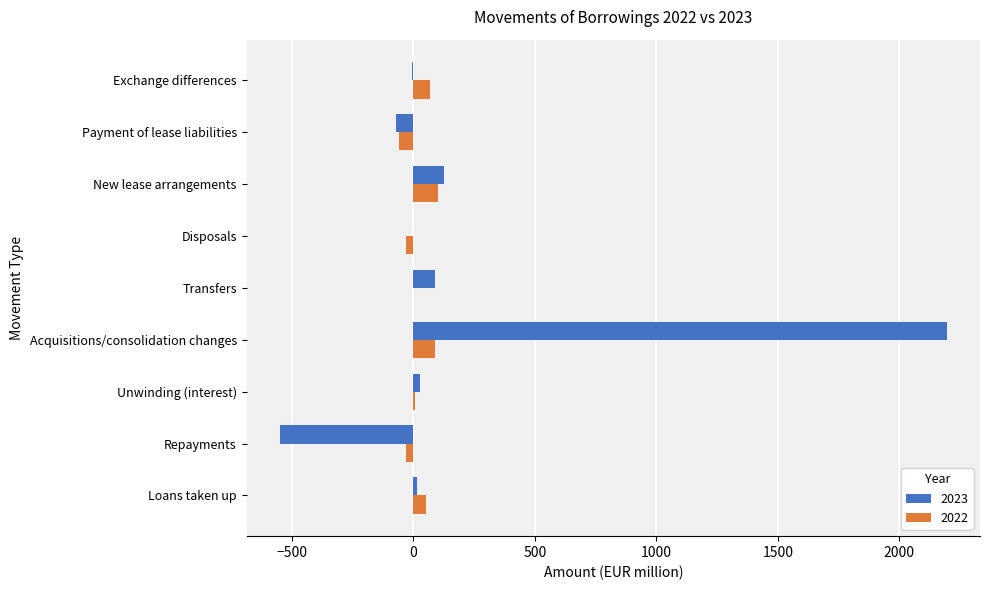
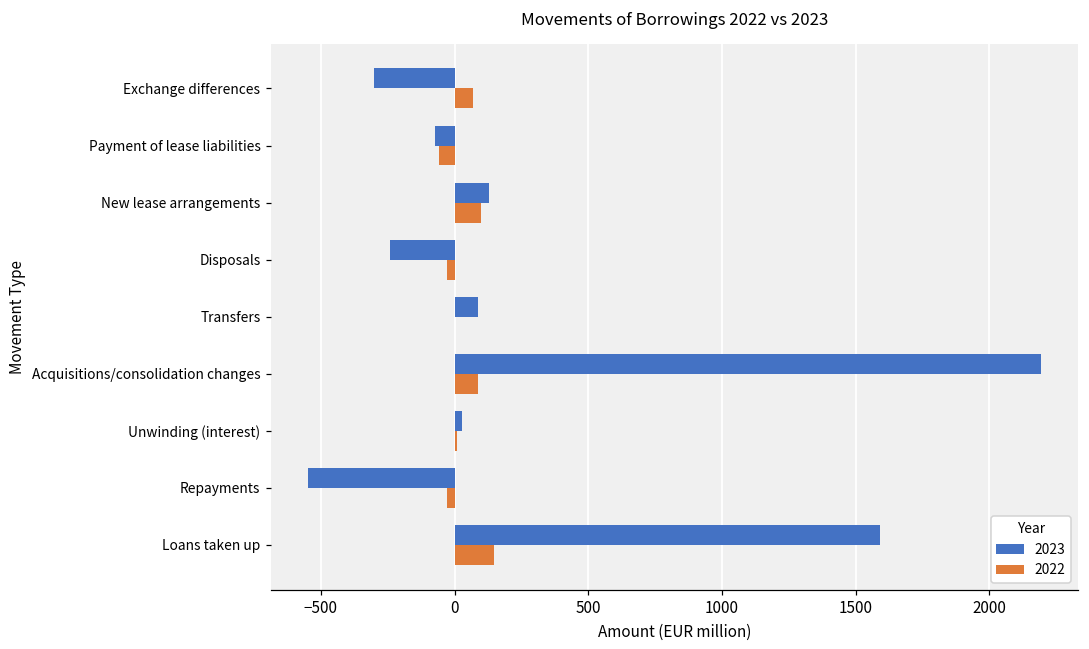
2023, Exchange differences: 0 -> -300
2023, Disposals: 0 -> -240
2023, Loans taken up: 20 -> 1590
2022, Loans taken up: 50 -> 150
